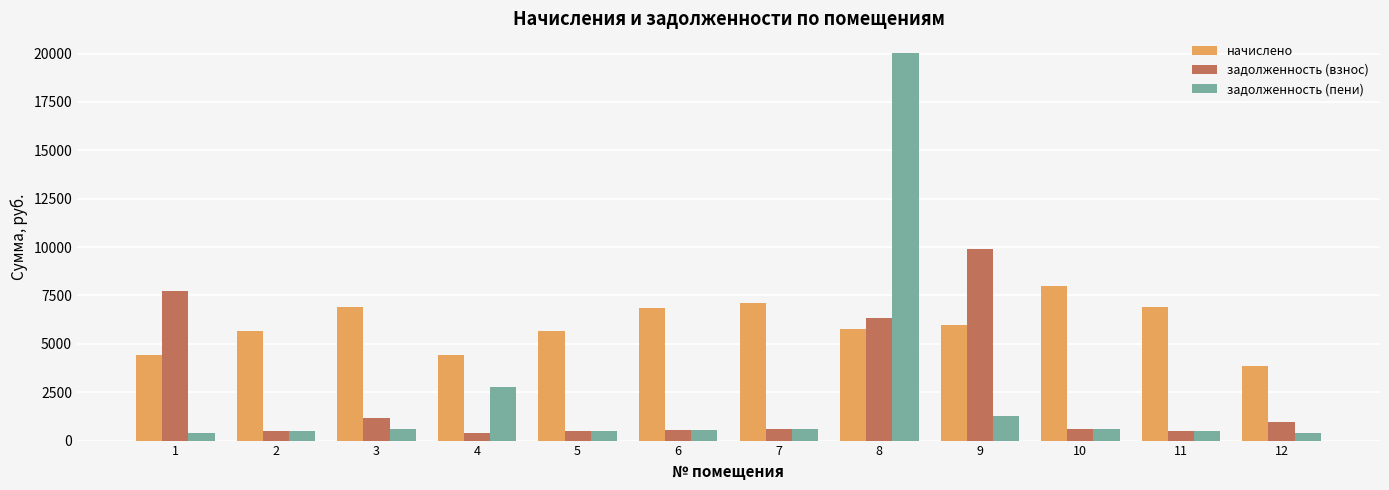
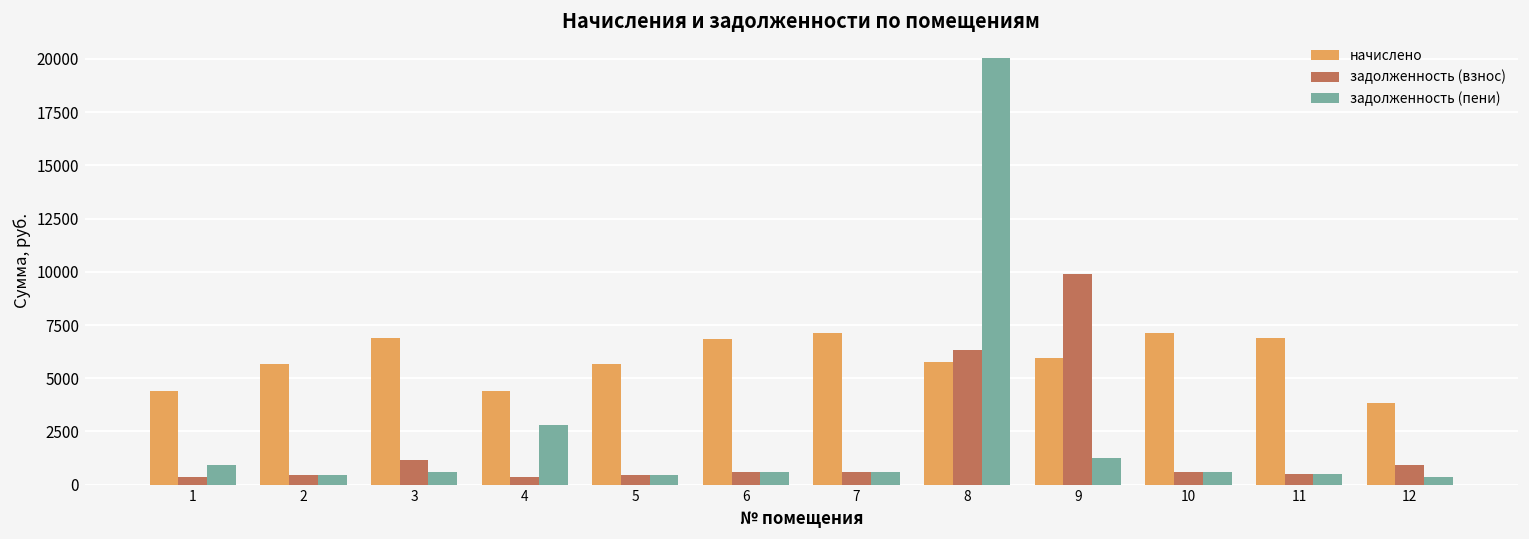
задолженность (взнос), 1: 7700 -> 400
задолженность (пени), 1: 400 -> 900
начислено, 10: 8000 -> 7100
